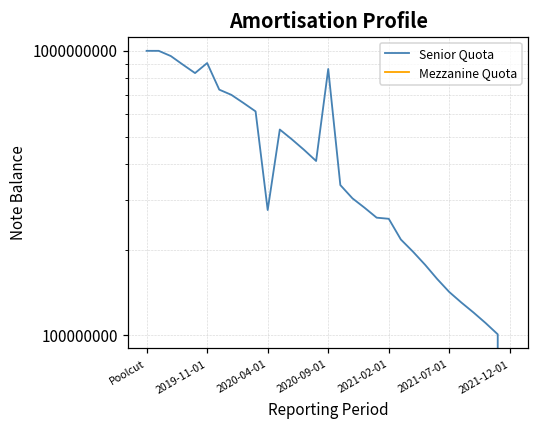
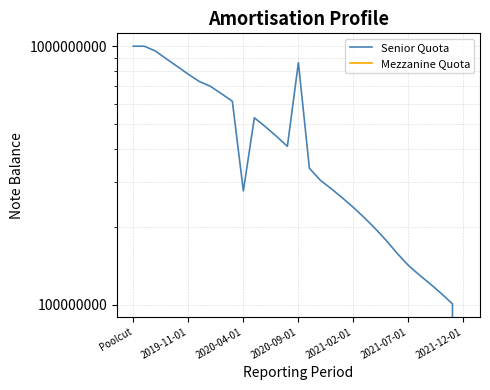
Senior Quota, 2019-11-01: 910000000 -> 780000000
Senior Quota, 2021-02-01: 260000000 -> 240000000
